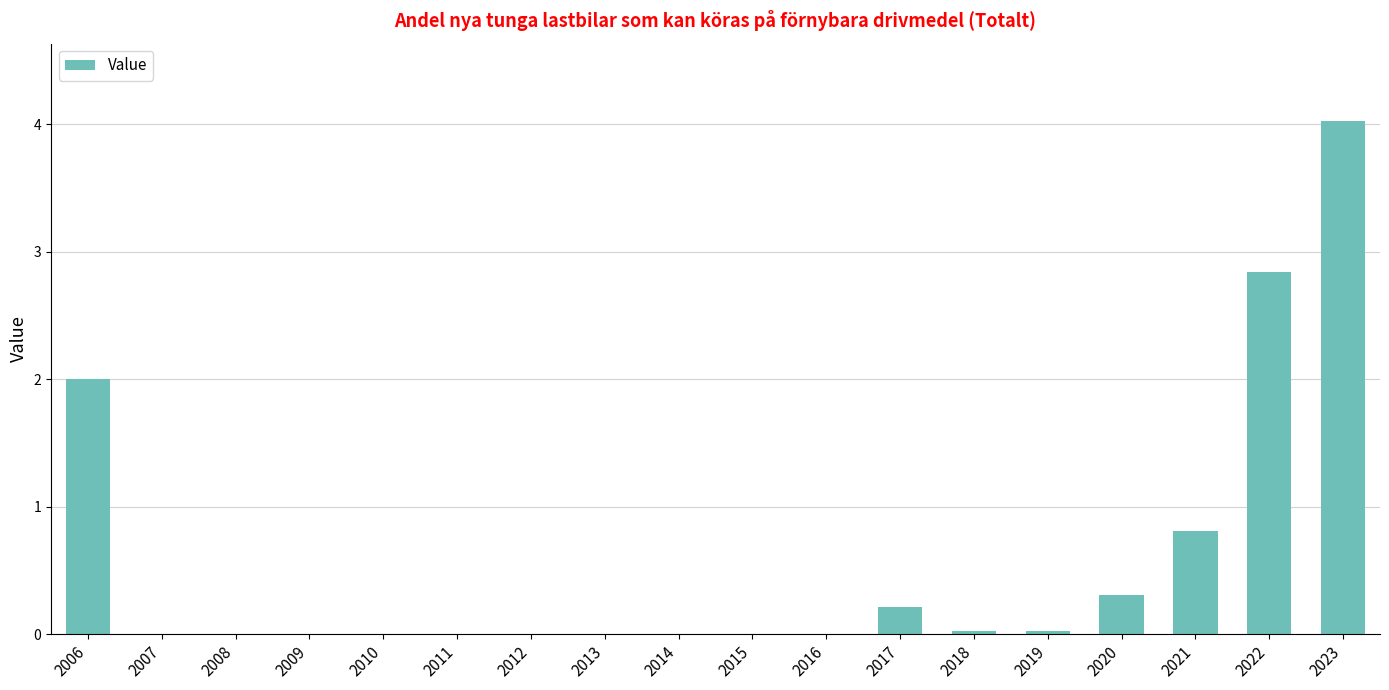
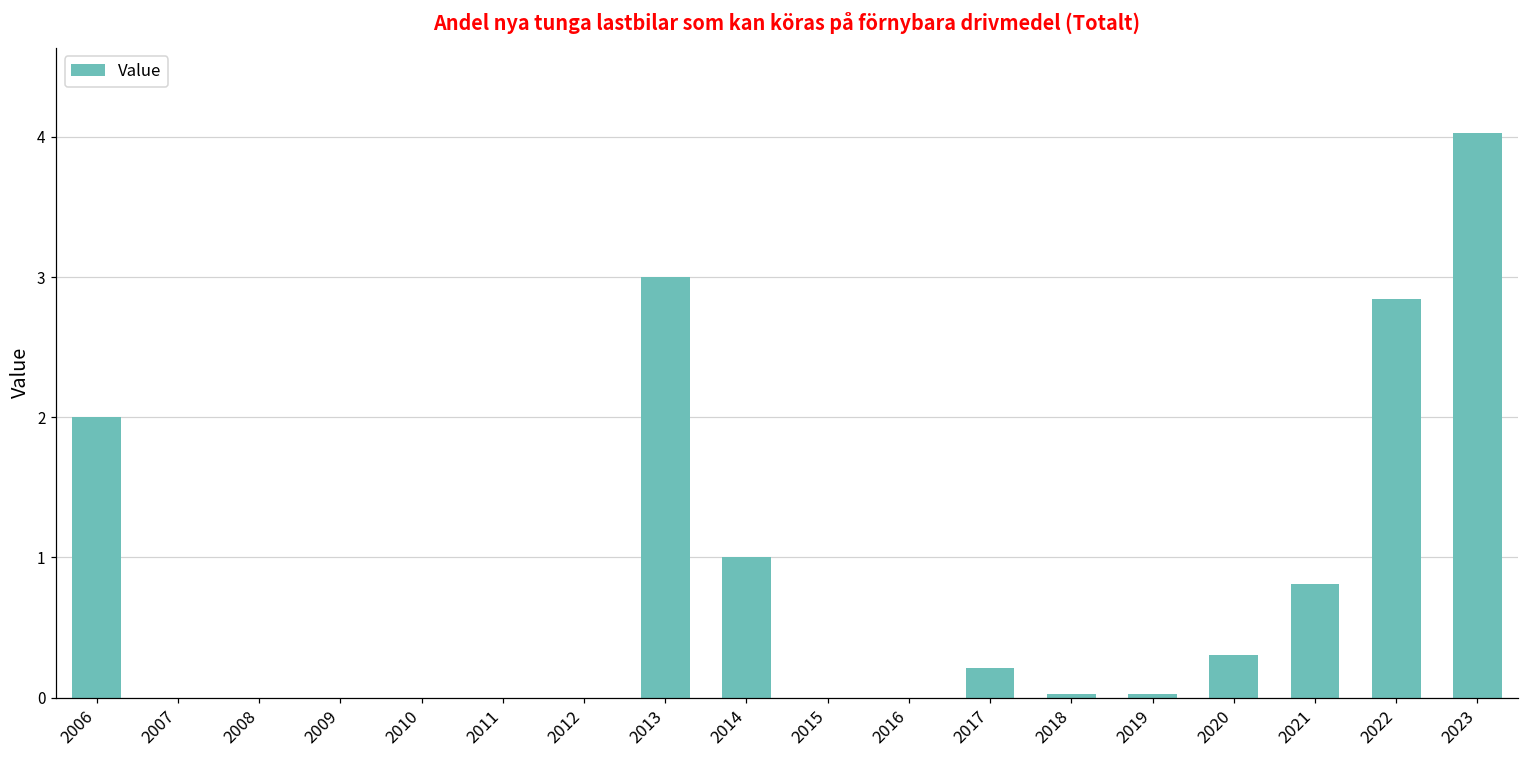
2013: 0 -> 3
2014: 0 -> 1
